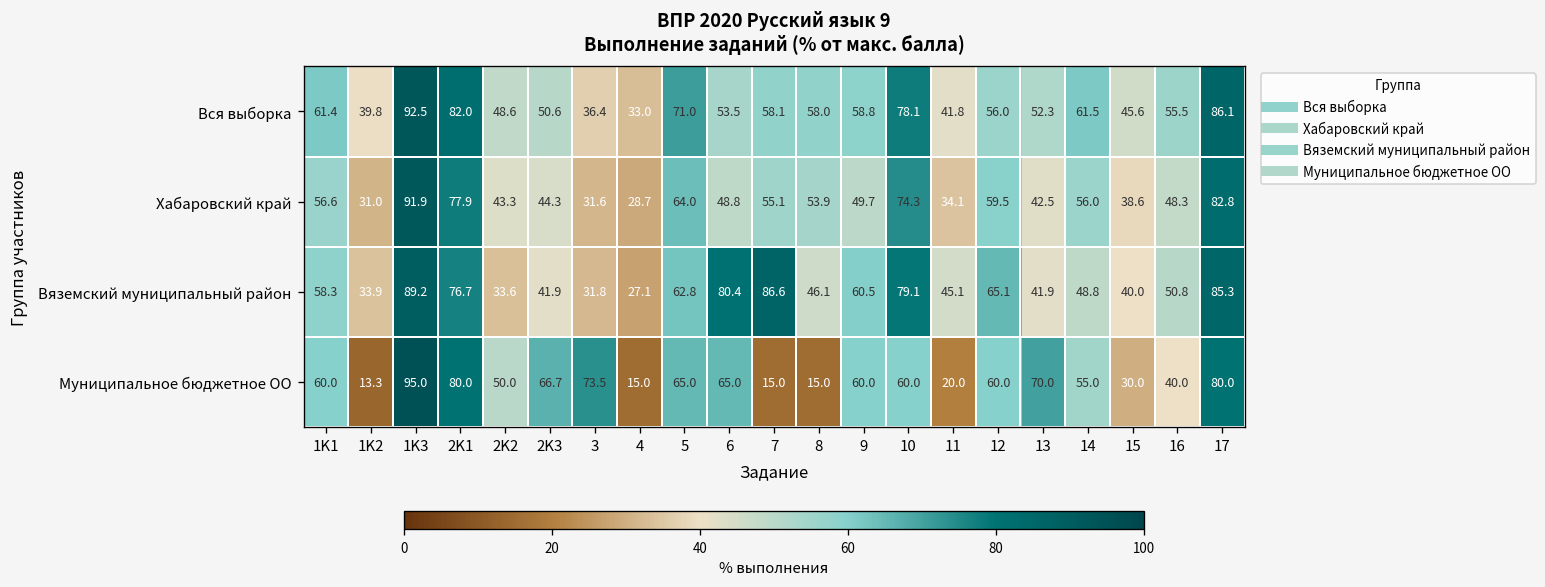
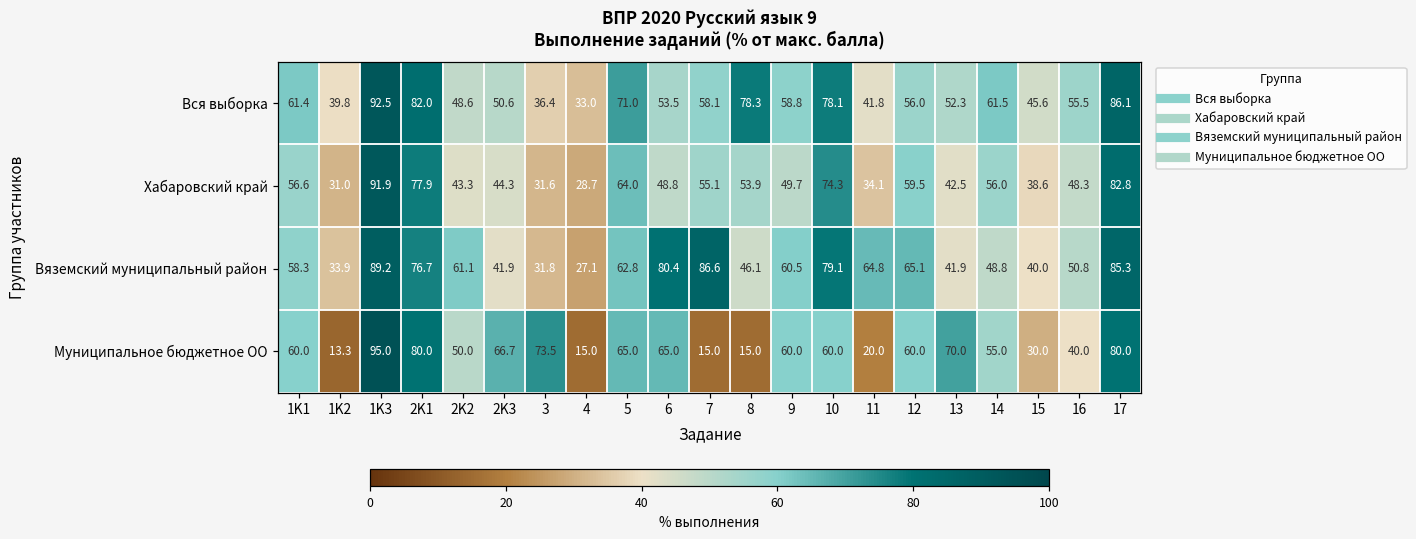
Вся выборка, 8: 58.0 -> 78.3
Вяземский муниципальный район, 2K2: 33.6 -> 61.1
Вяземский муниципальный район, 11: 45.1 -> 64.8
